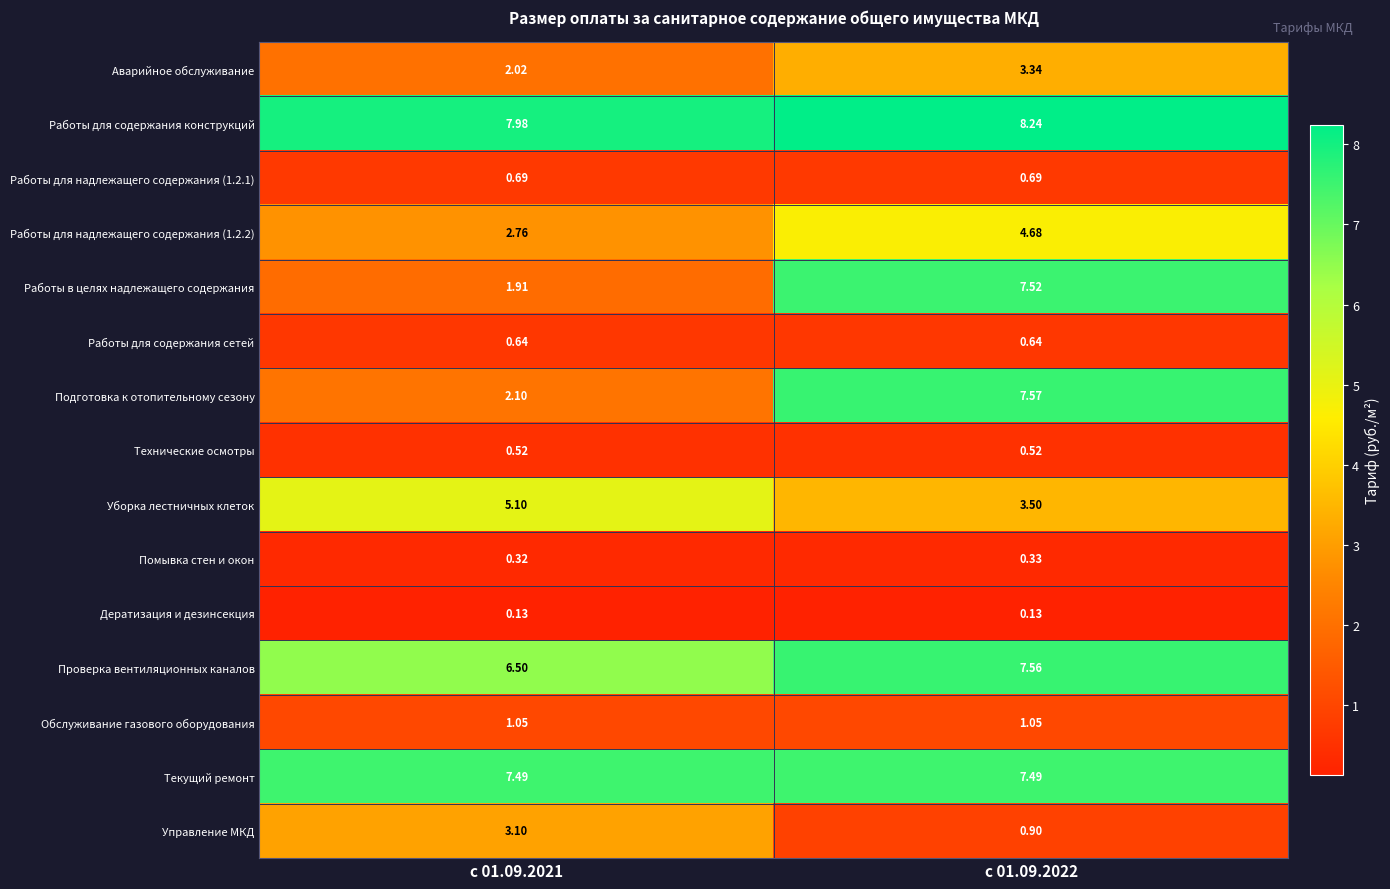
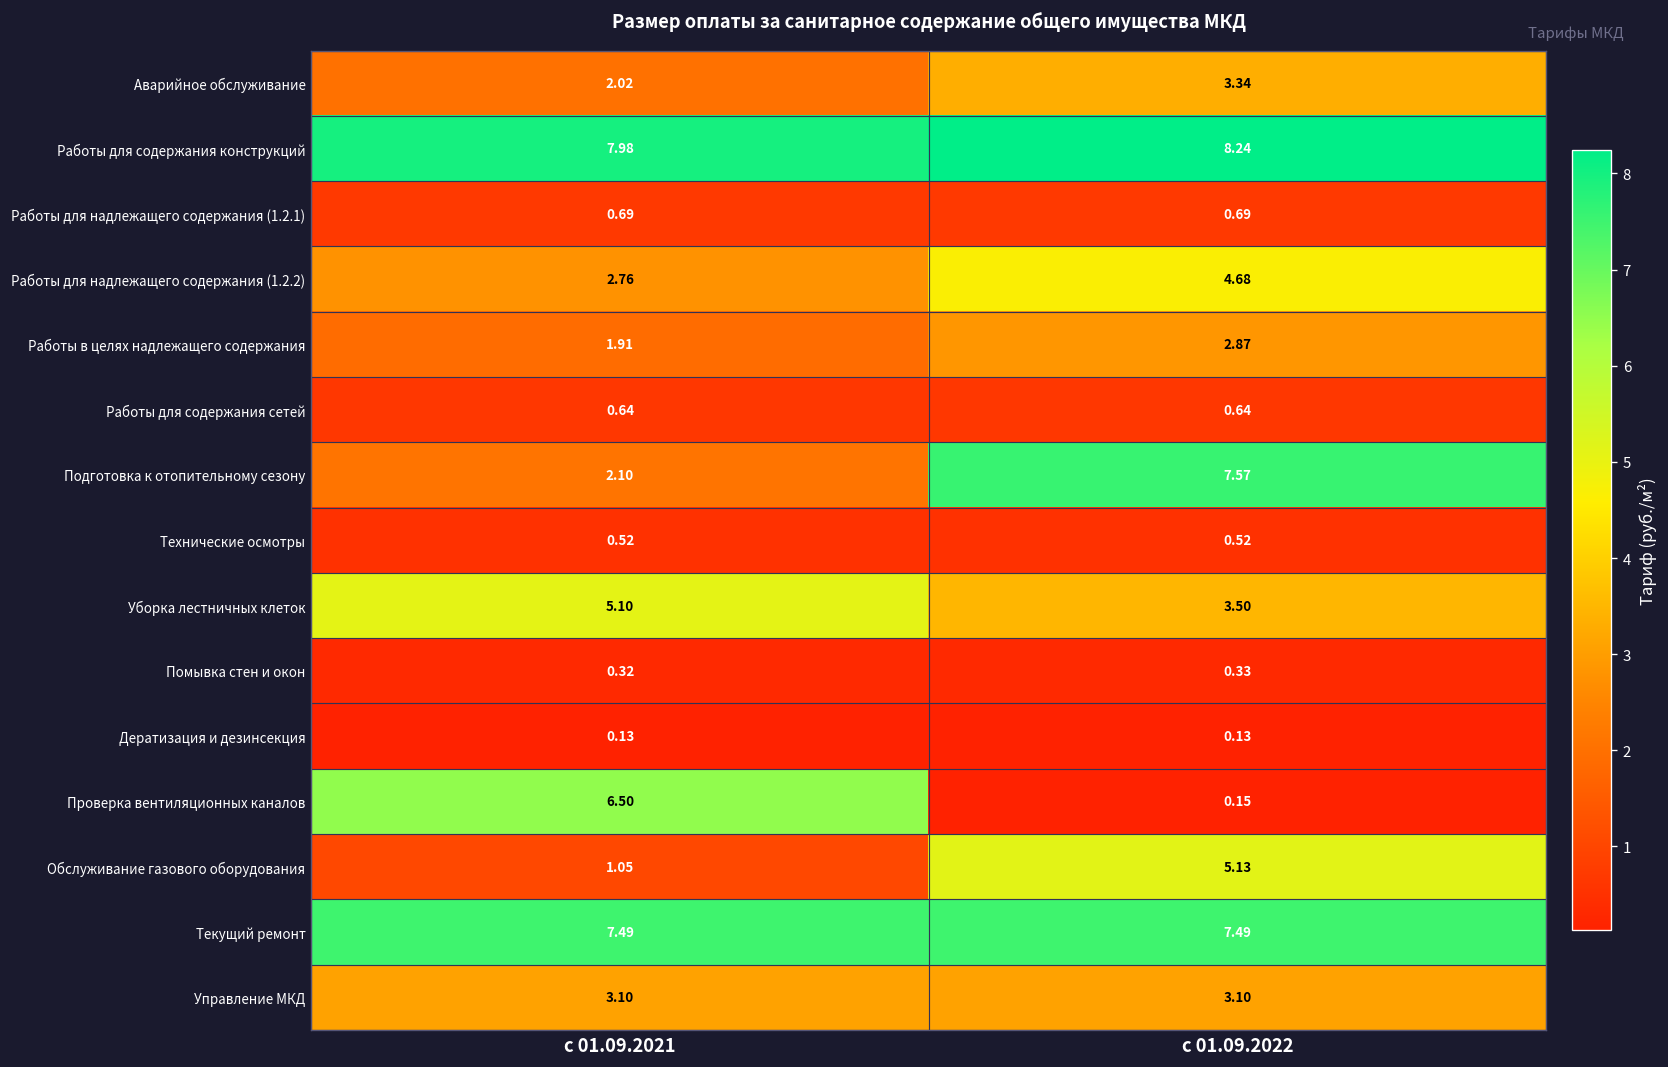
Работы в целях надлежащего содержания, с 01.09.2022: 7.52 -> 2.87
Проверка вентиляционных каналов, с 01.09.2022: 7.56 -> 0.15
Обслуживание газового оборудования, с 01.09.2022: 1.05 -> 5.13
Управление МКД, с 01.09.2022: 0.90 -> 3.10
